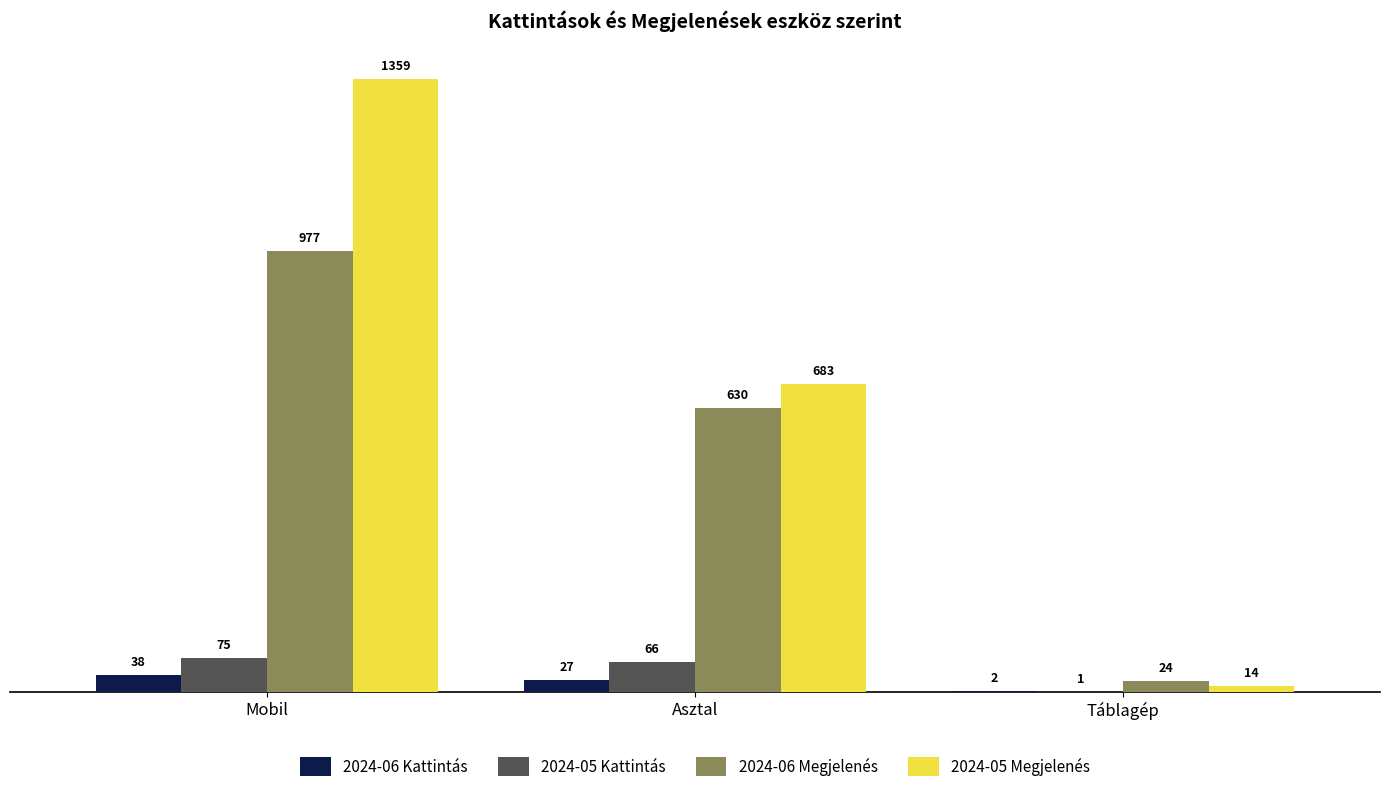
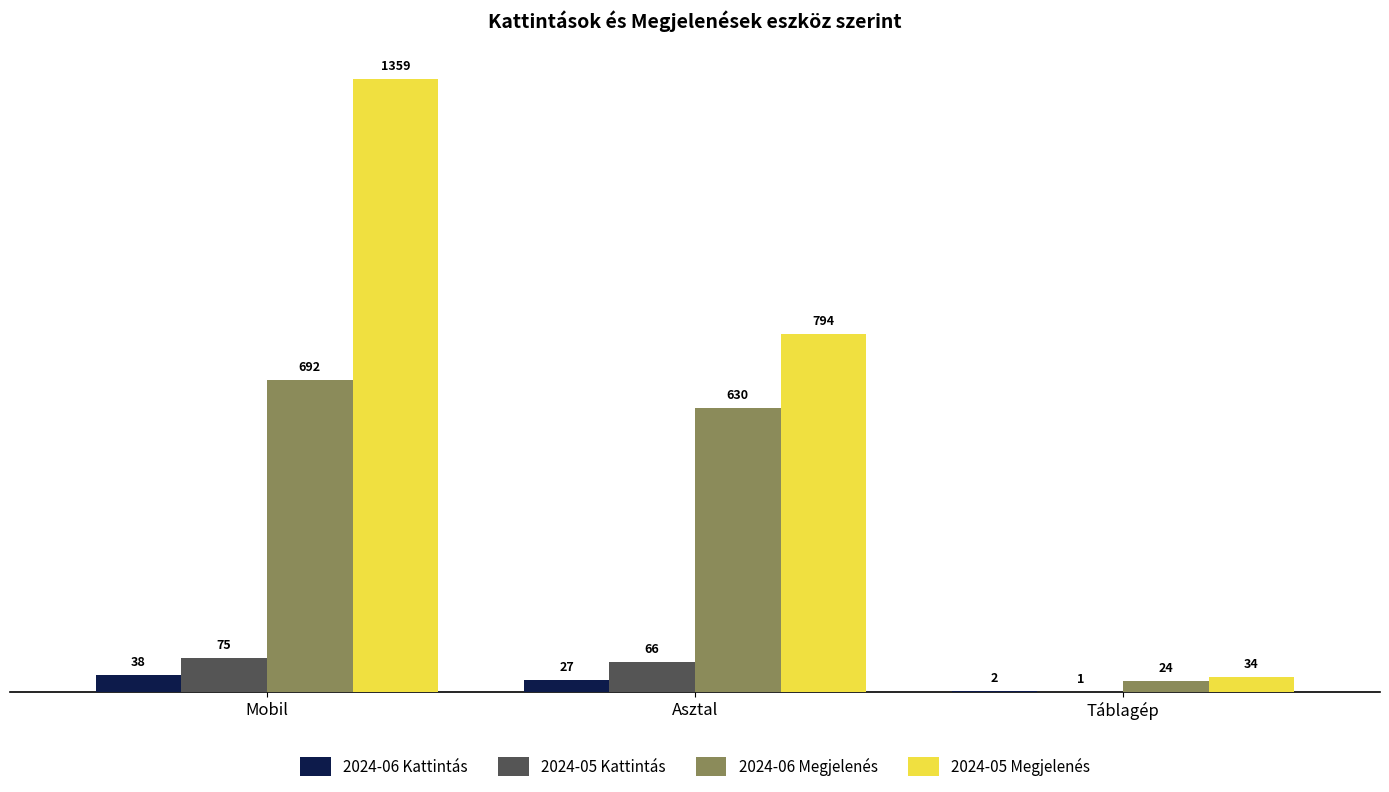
2024-06 Megjelenés, Mobil: 977 -> 692
2024-05 Megjelenés, Asztal: 683 -> 794
2024-05 Megjelenés, Táblagép: 14 -> 34
